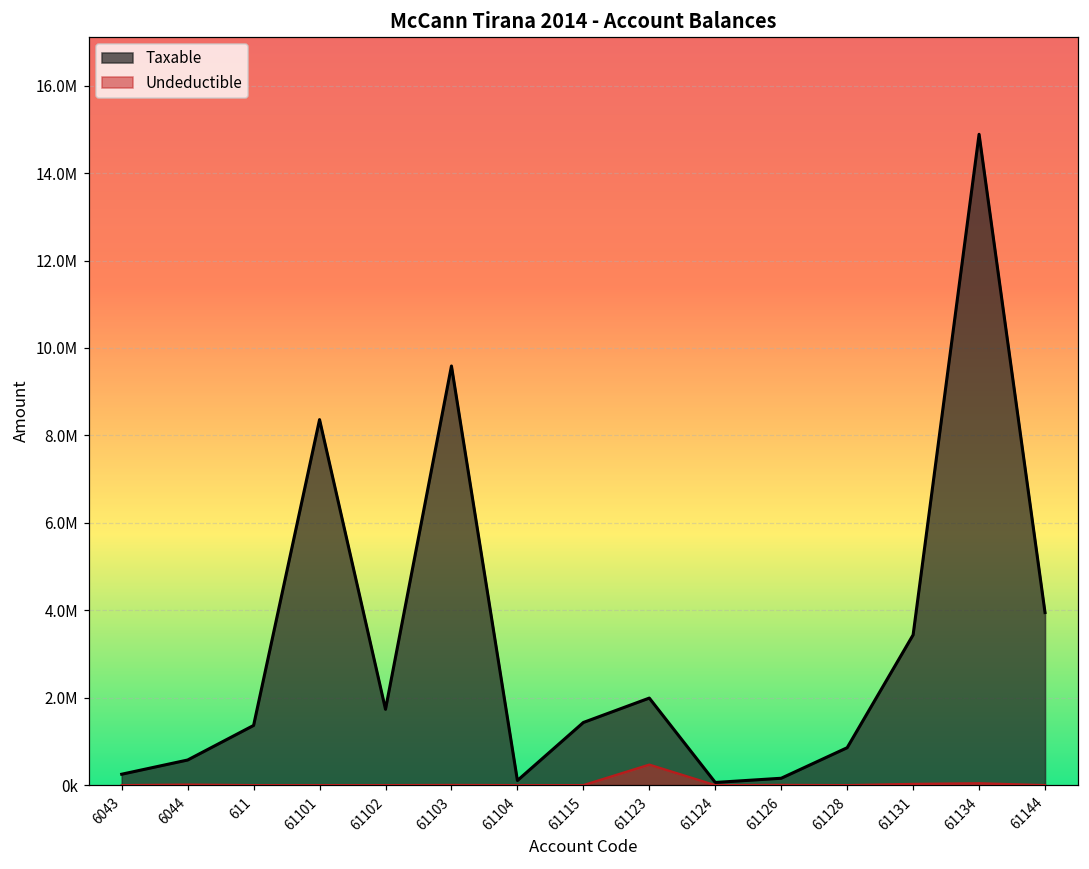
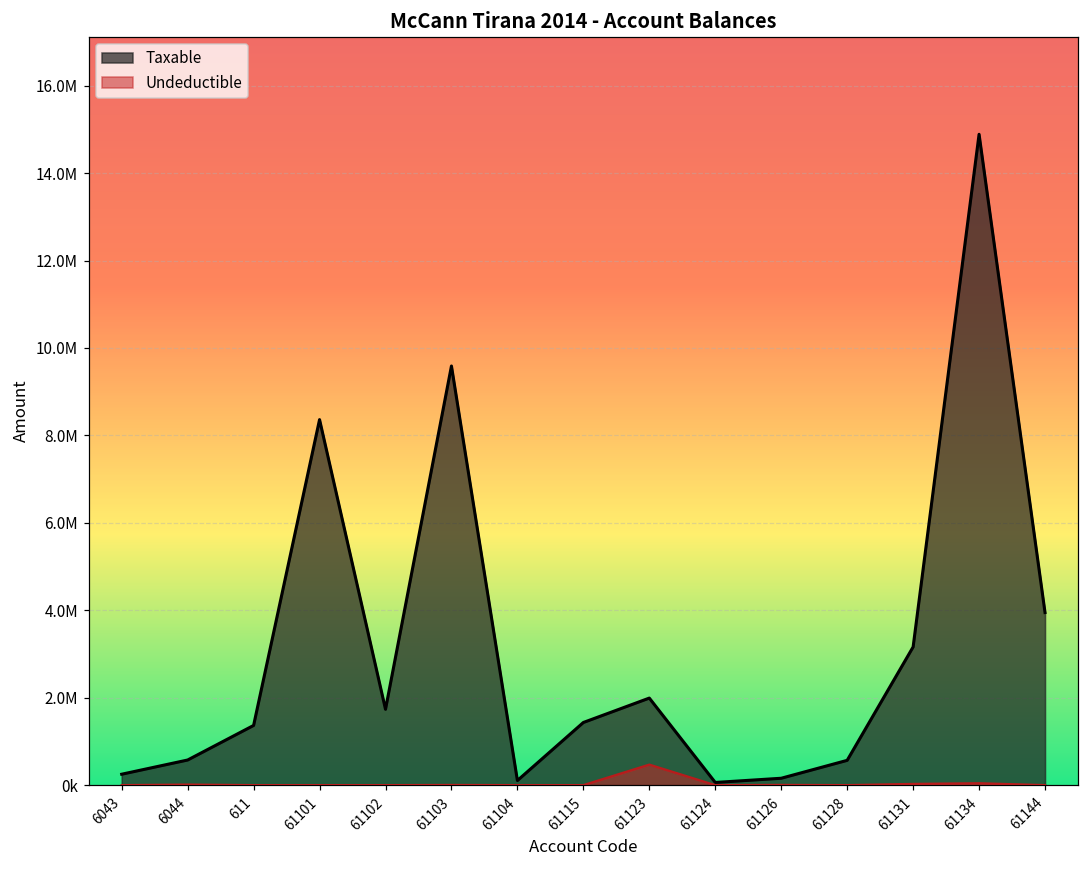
Taxable, 61128: 900000 -> 600000
Taxable, 61131: 3400000 -> 3200000
